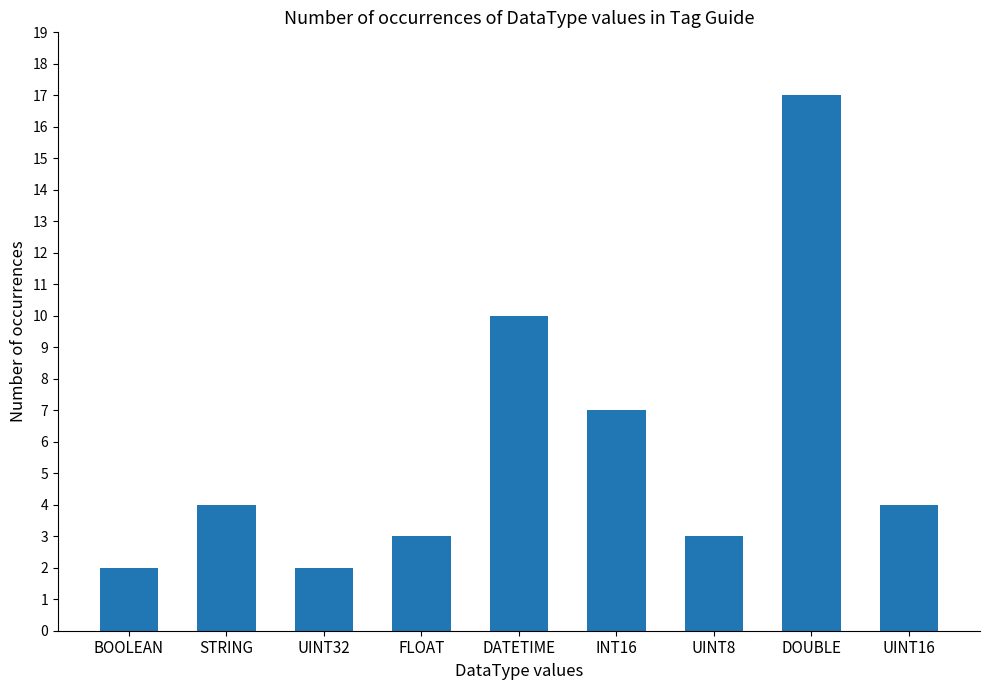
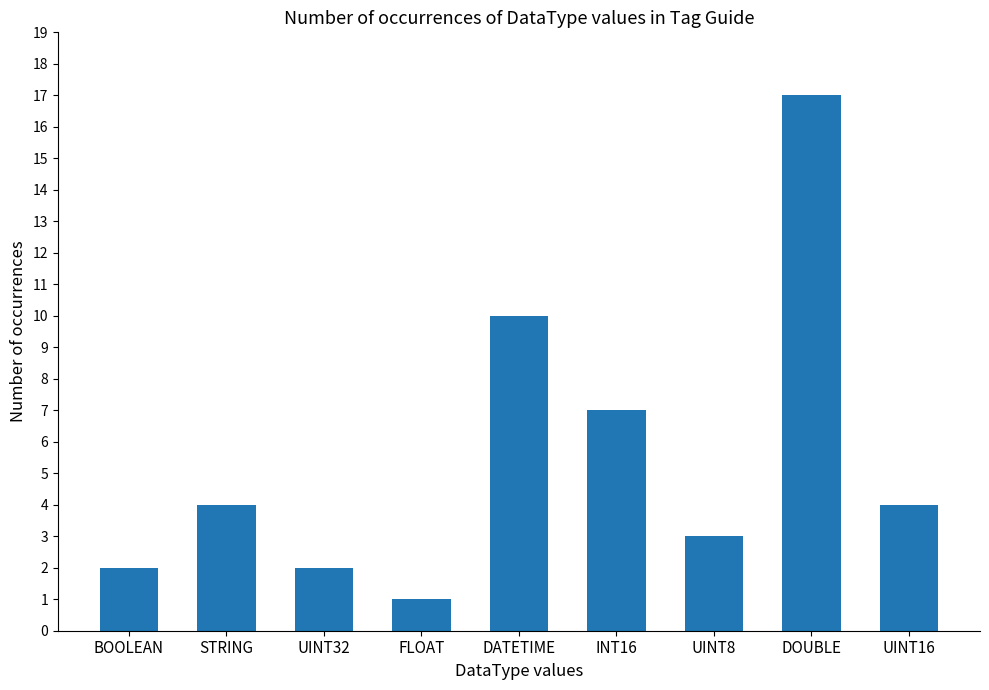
FLOAT: 3 -> 1
